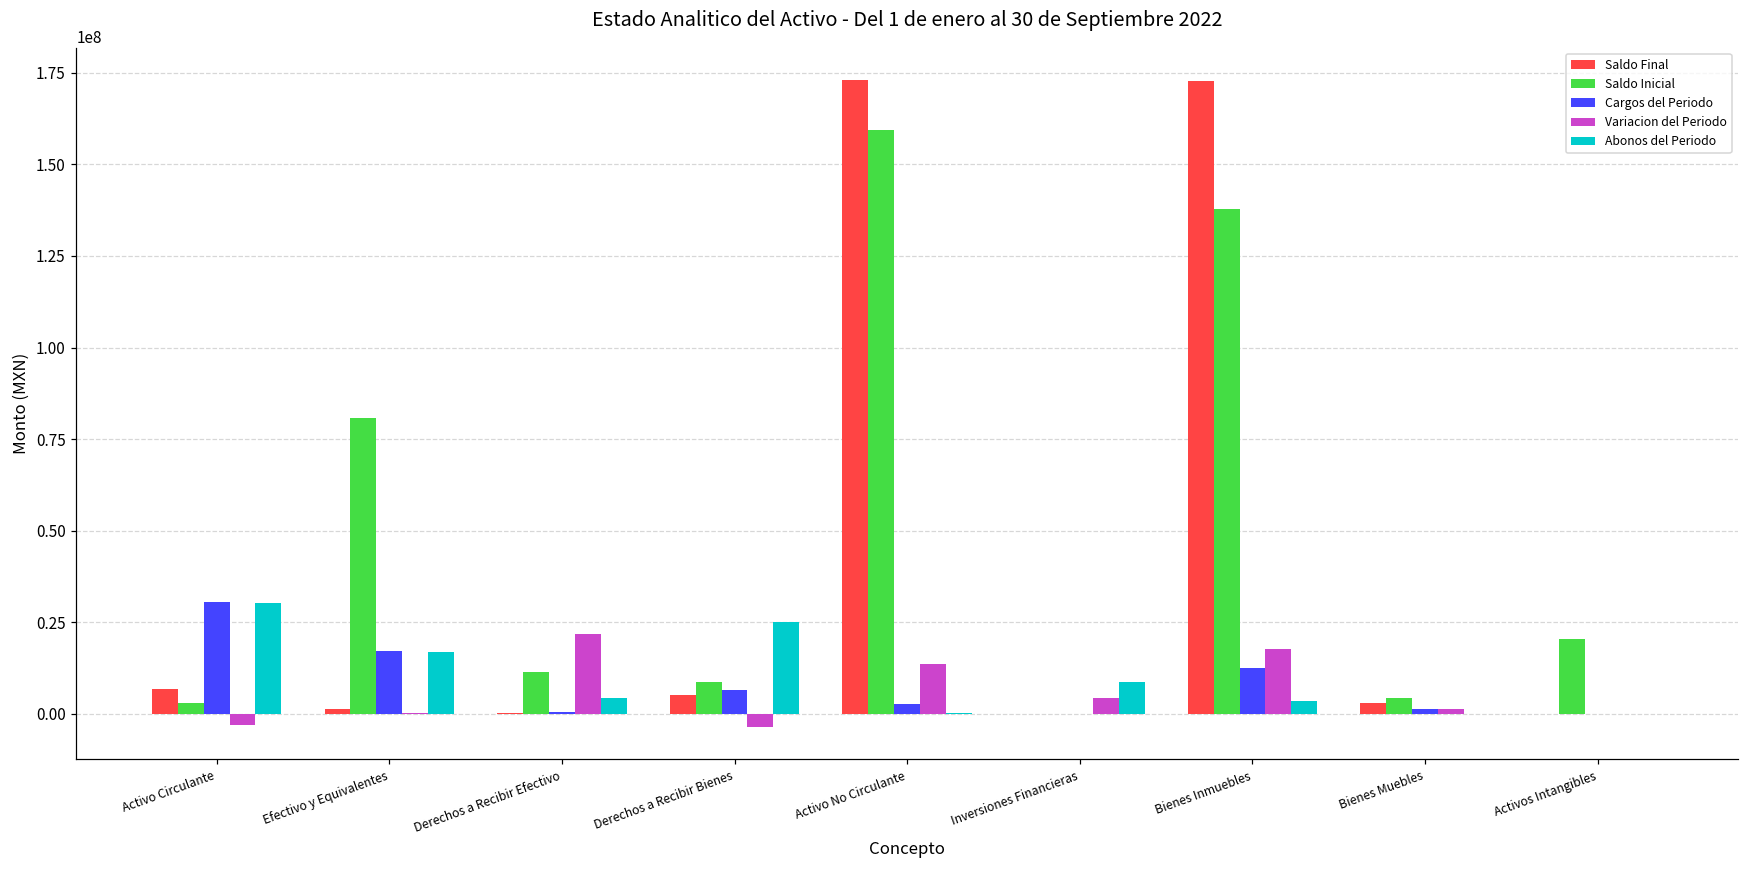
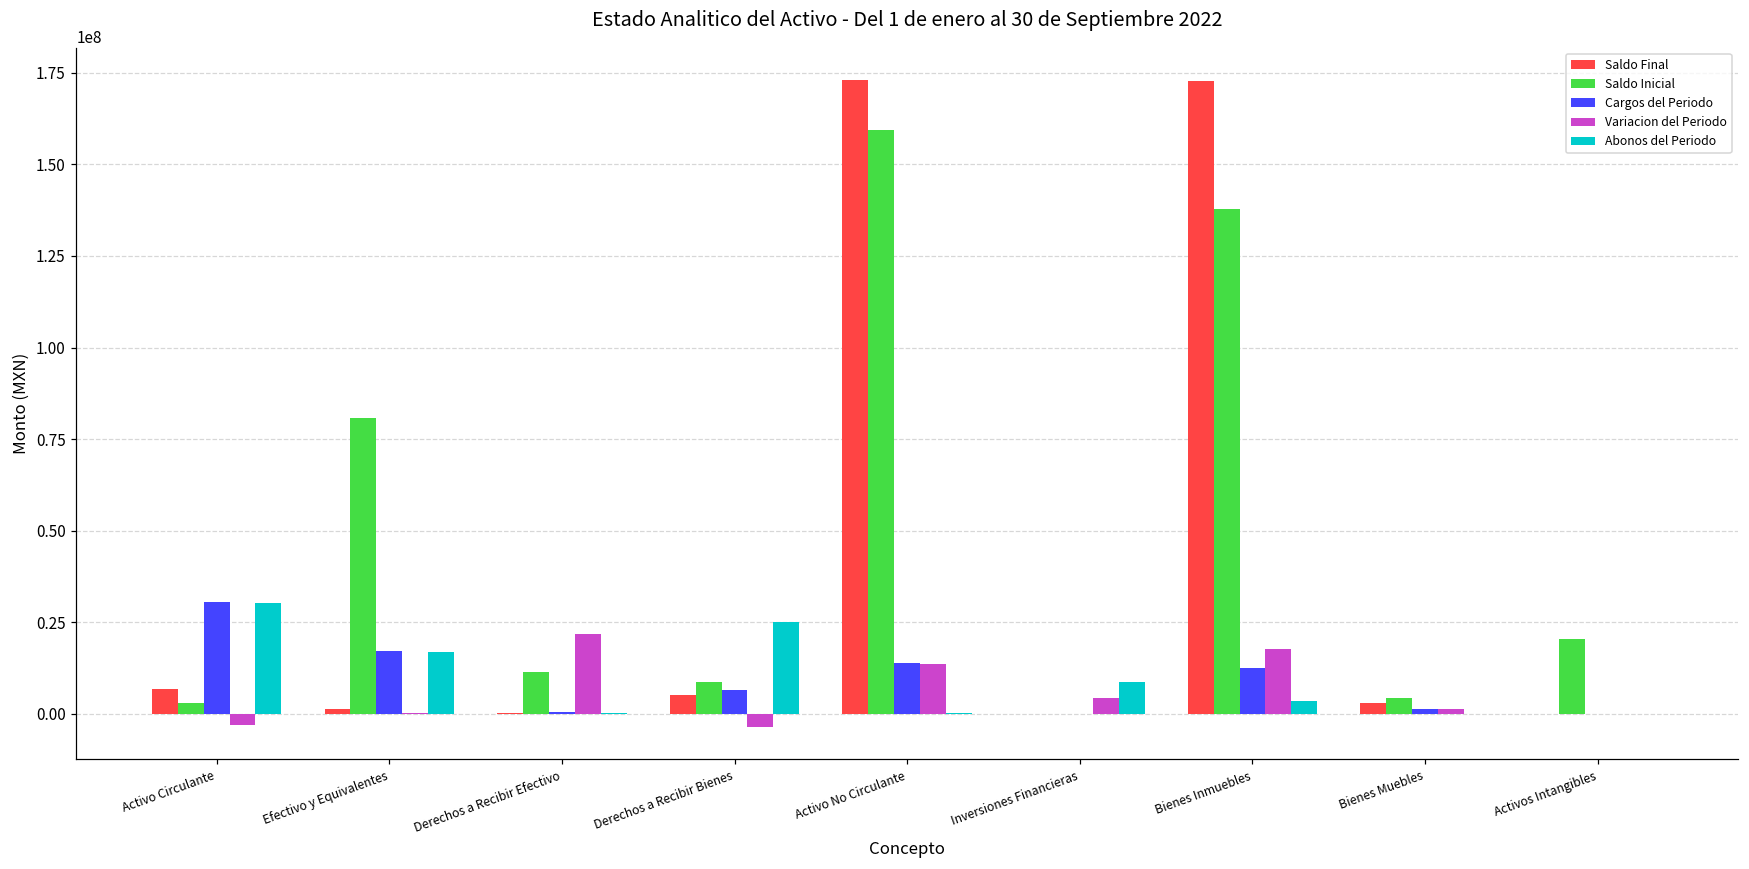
Abonos del Periodo, Derechos a Recibir Efectivo: 4000000 -> 0
Cargos del Periodo, Activo No Circulante: 3000000 -> 14000000
